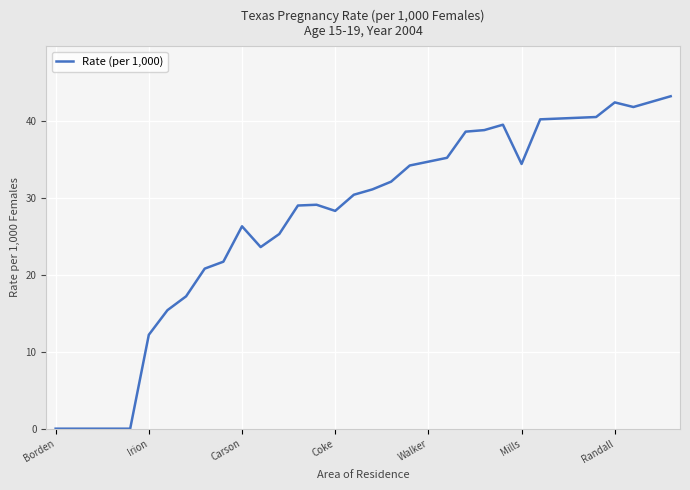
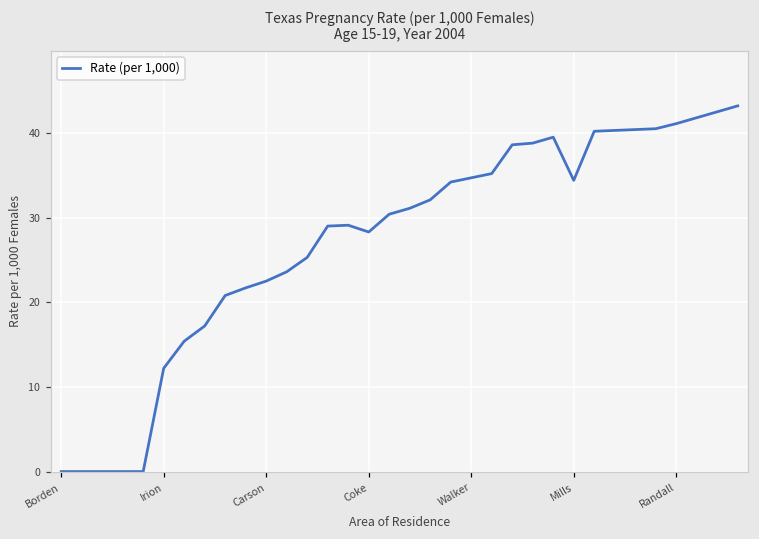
Carson: 26 -> 23
Randall: 42 -> 41
